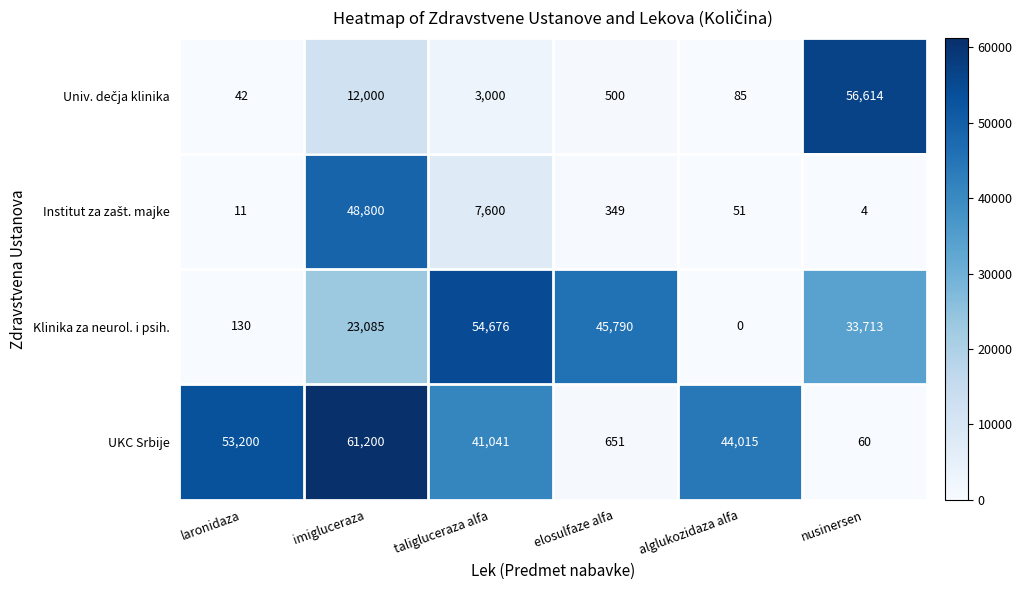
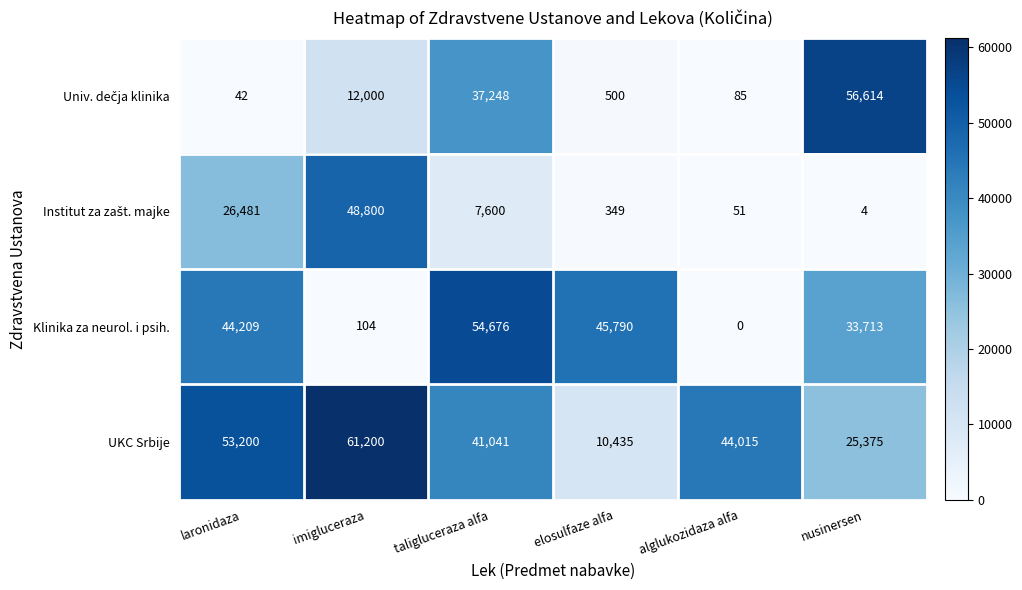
Univ. dečja klinika, taligluceraza alfa: 3,000 -> 37,248
Institut za zašt. majke, laronidaza: 11 -> 26,481
Klinika za neurol. i psih., laronidaza: 130 -> 44,209
Klinika za neurol. i psih., imigluceraza: 23,085 -> 104
UKC Srbije, elosulfaze alfa: 651 -> 10,435
UKC Srbije, nusinersen: 60 -> 25,375
